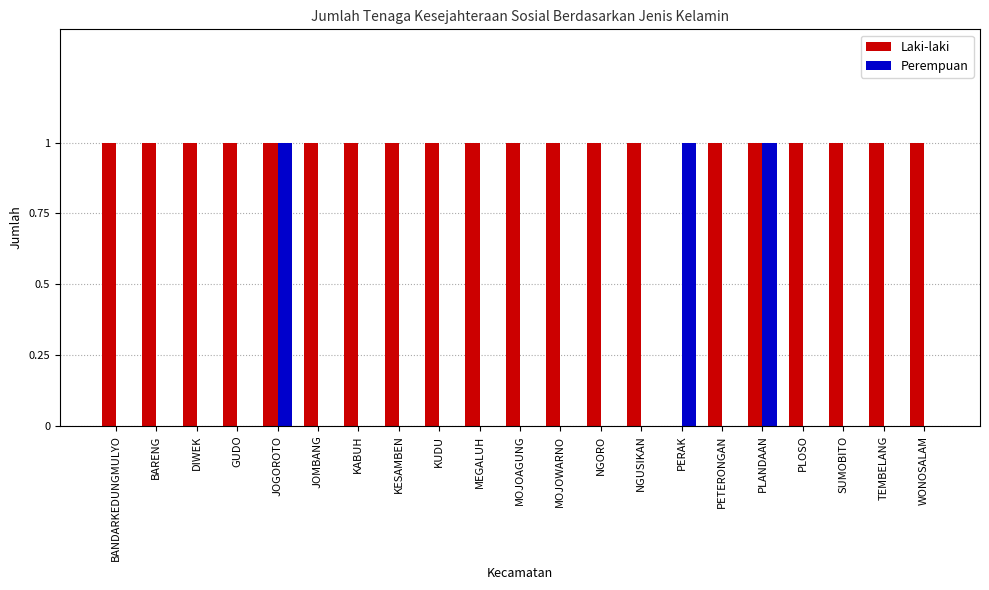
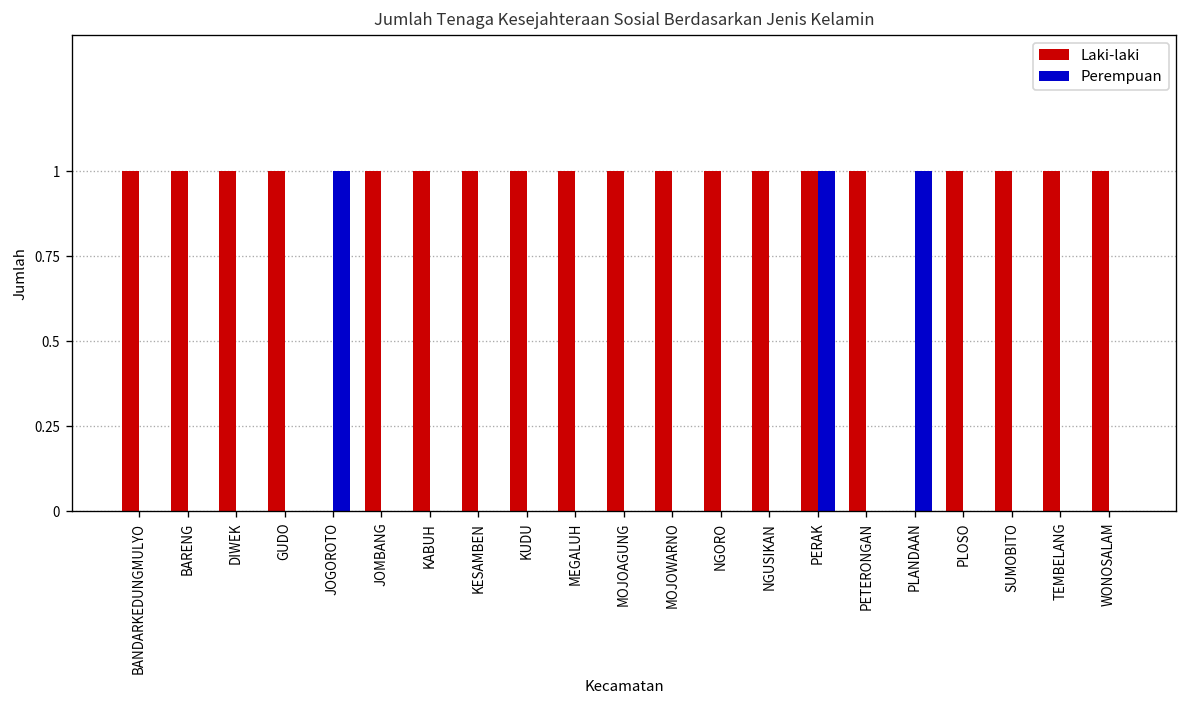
Laki-laki, JOGOROTO: 1 -> 0
Laki-laki, PERAK: 0 -> 1
Laki-laki, PLANDAAN: 1 -> 0
